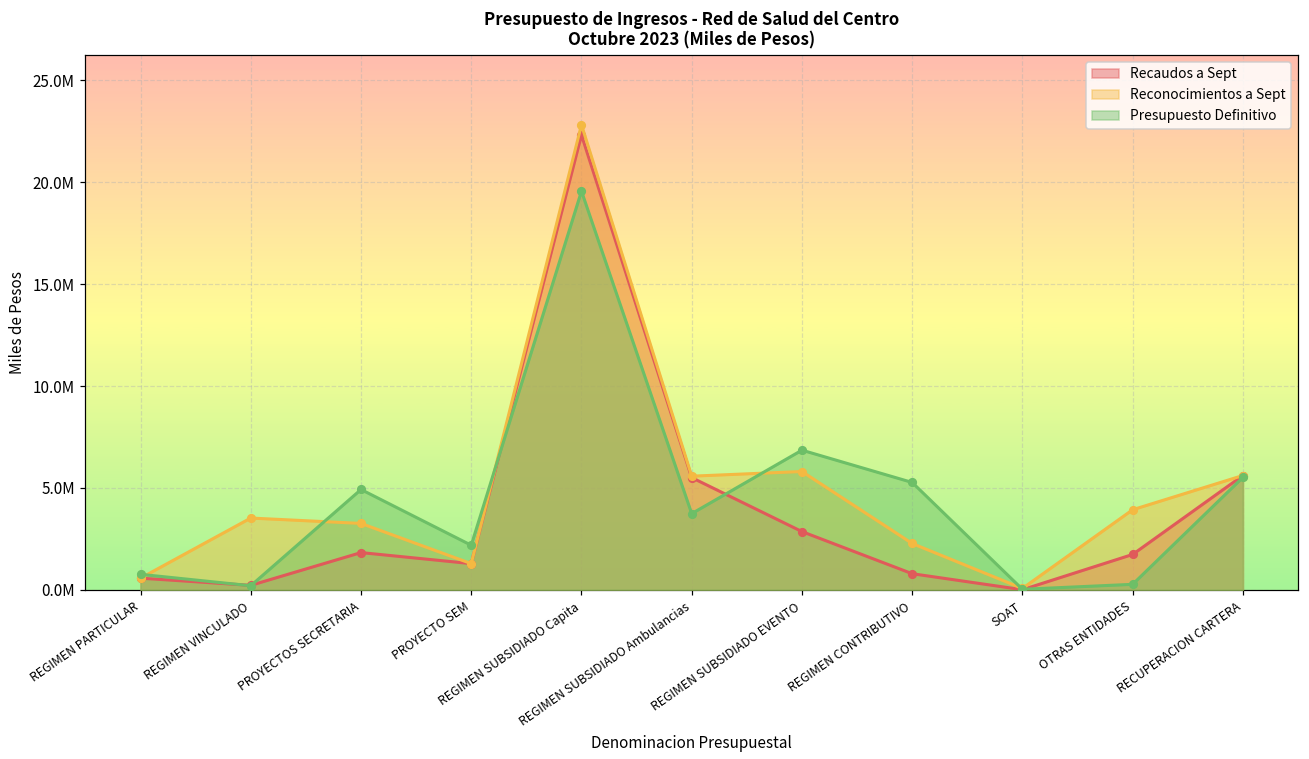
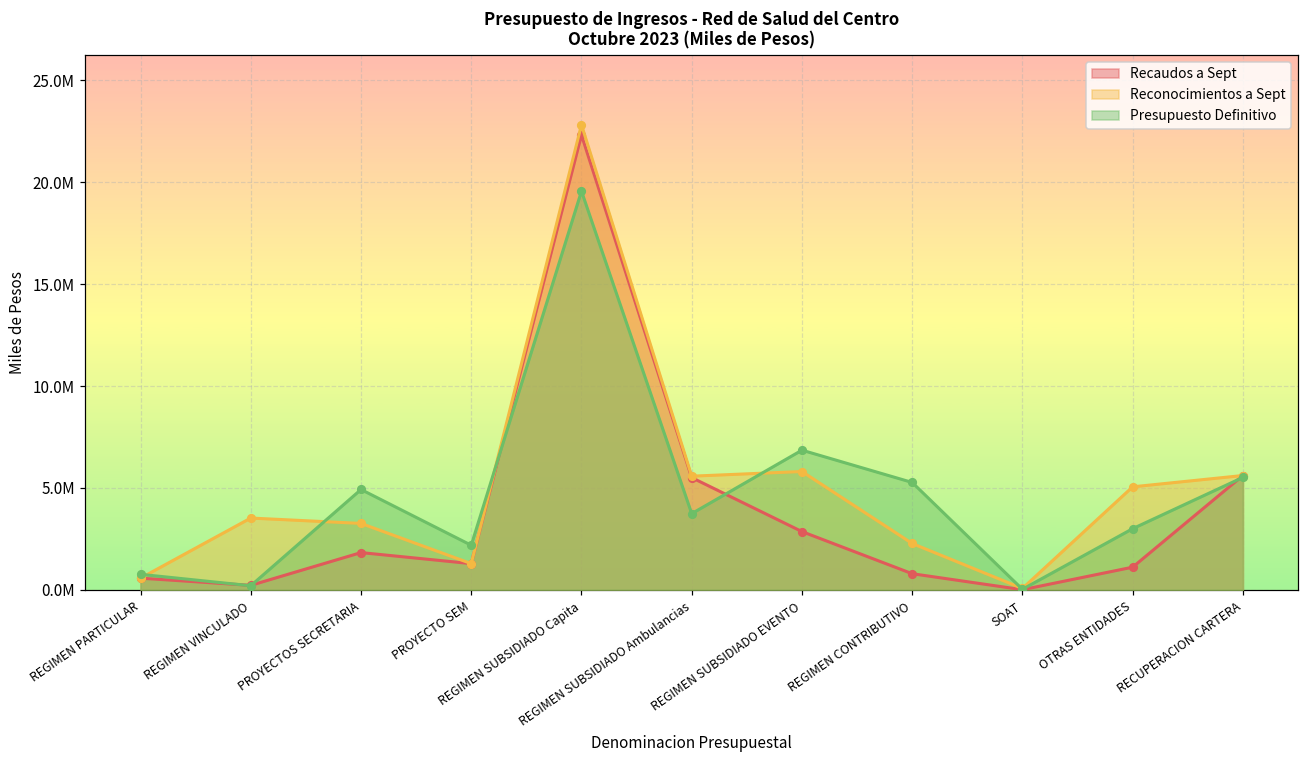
Recaudos a Sept, OTRAS ENTIDADES: 1700000 -> 1100000
Reconocimientos a Sept, OTRAS ENTIDADES: 3900000 -> 5100000
Presupuesto Definitivo, OTRAS ENTIDADES: 300000 -> 3000000
